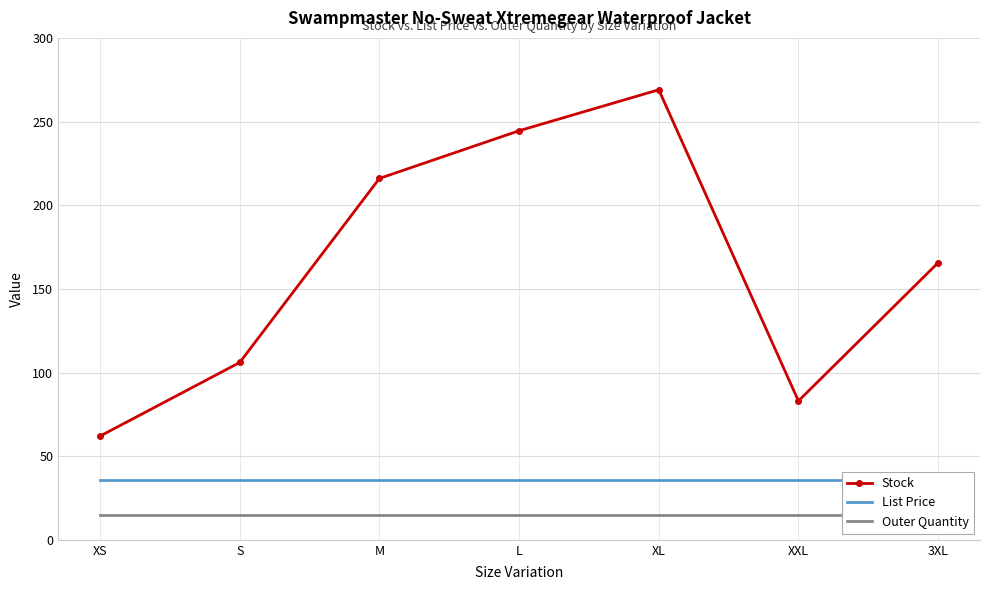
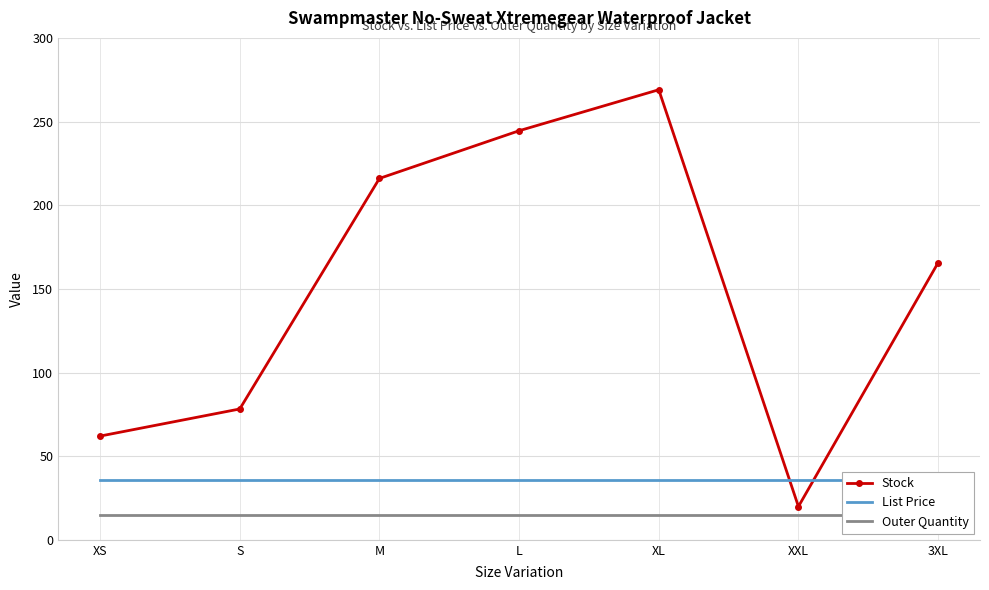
Stock, S: 106 -> 78
Stock, XXL: 83 -> 20
